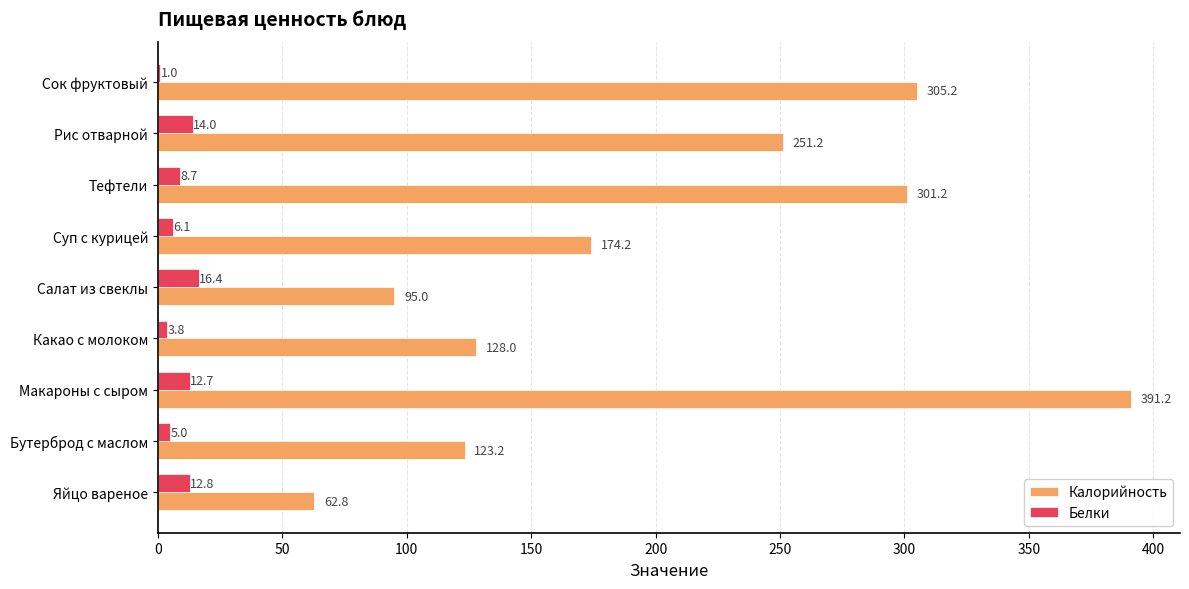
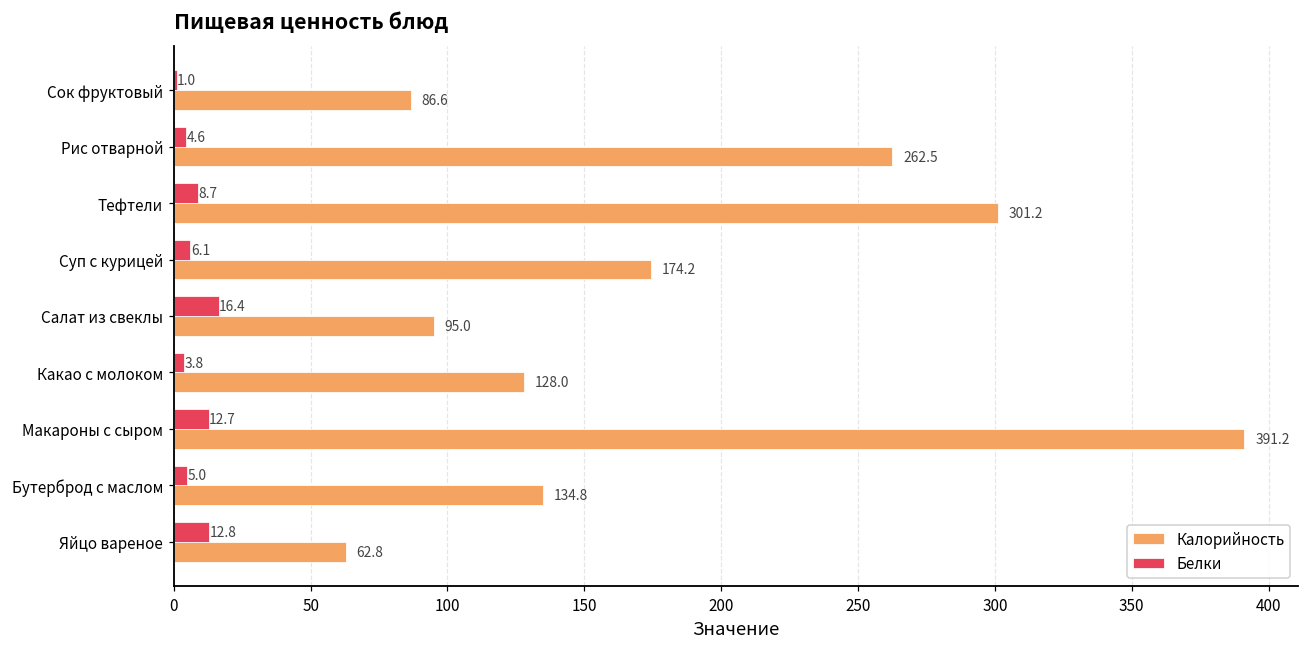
Калорийность, Сок фруктовый: 305.2 -> 86.6
Белки, Рис отварной: 14.0 -> 4.6
Калорийность, Рис отварной: 251.2 -> 262.5
Калорийность, Бутерброд с маслом: 123.2 -> 134.8
